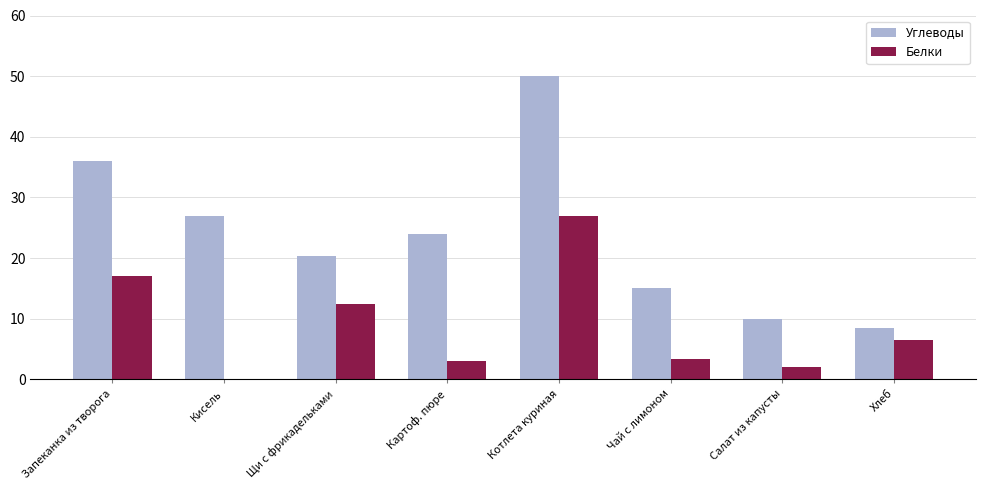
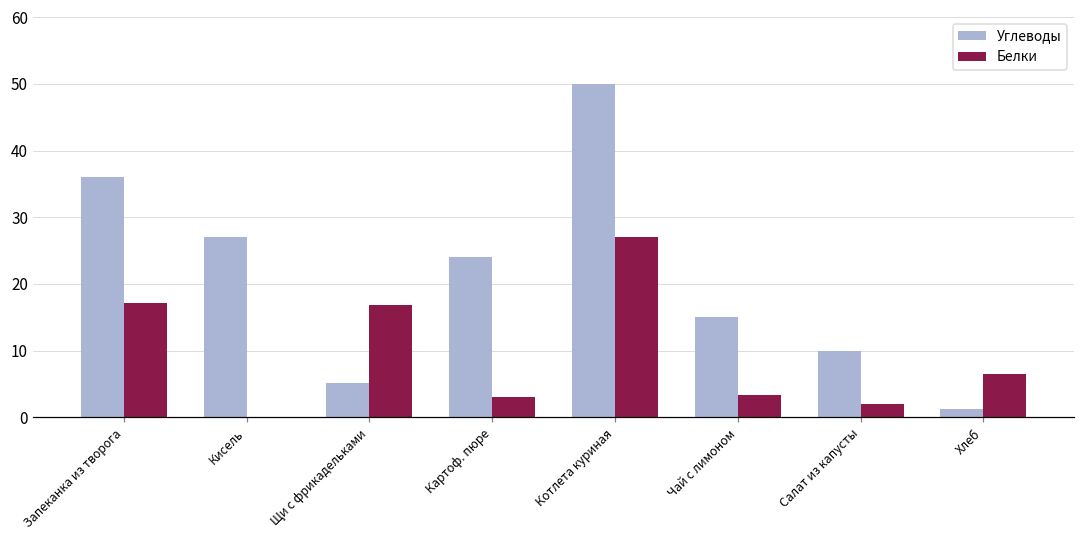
Углеводы, Щи с фрикадельками: 20 -> 5
Белки, Щи с фрикадельками: 12 -> 17
Углеводы, Хлеб: 9 -> 1
